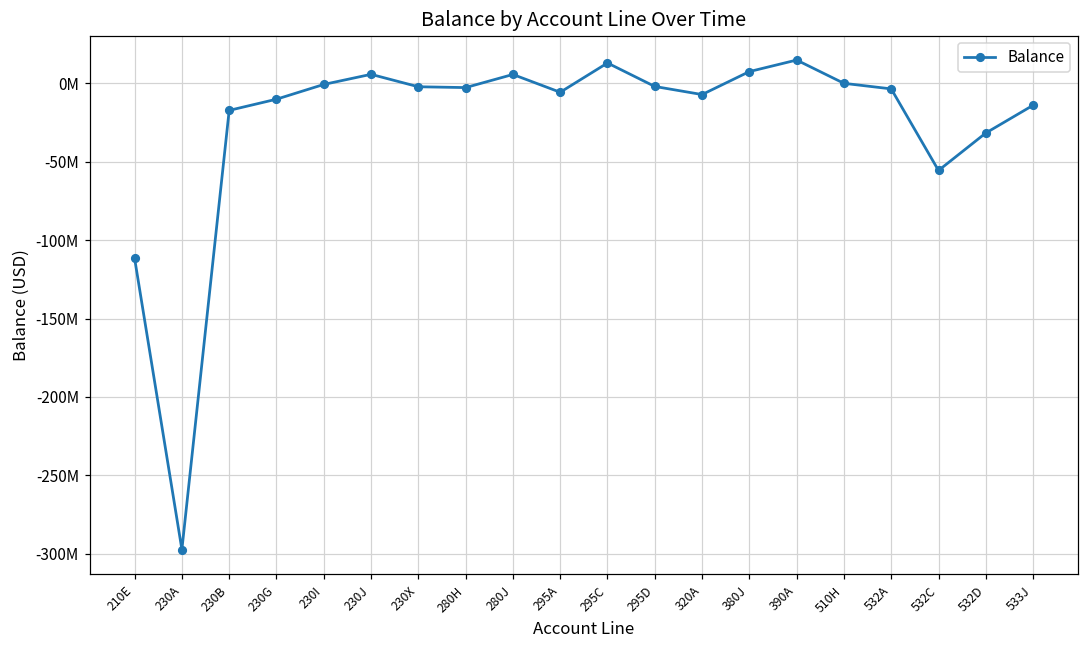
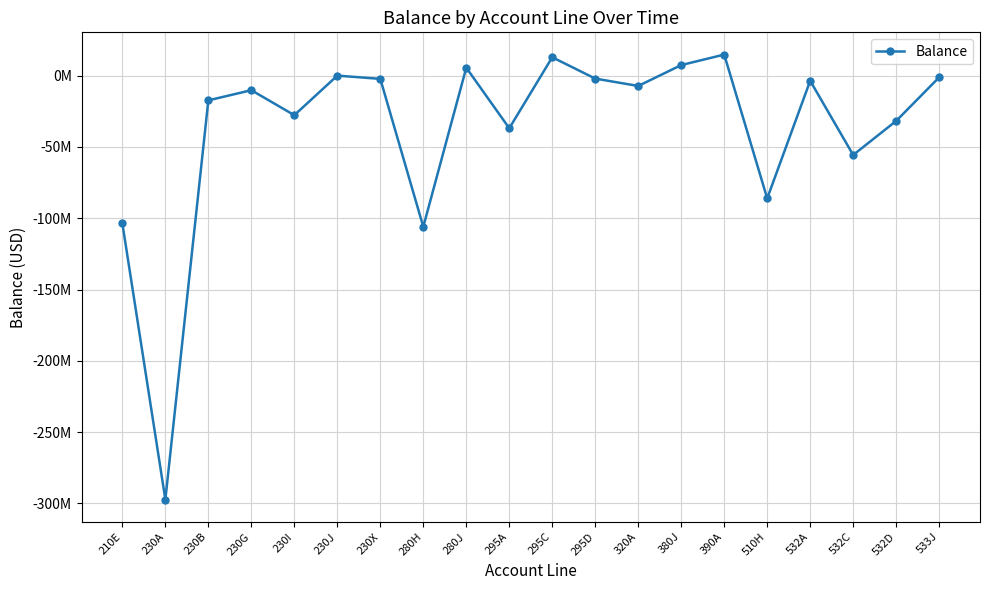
210E: -112000000 -> -104000000
230I: -1000000 -> -28000000
230J: 6000000 -> 0
280H: -3000000 -> -106000000
295A: -6000000 -> -37000000
510H: 0 -> -86000000
533J: -14000000 -> -1000000
